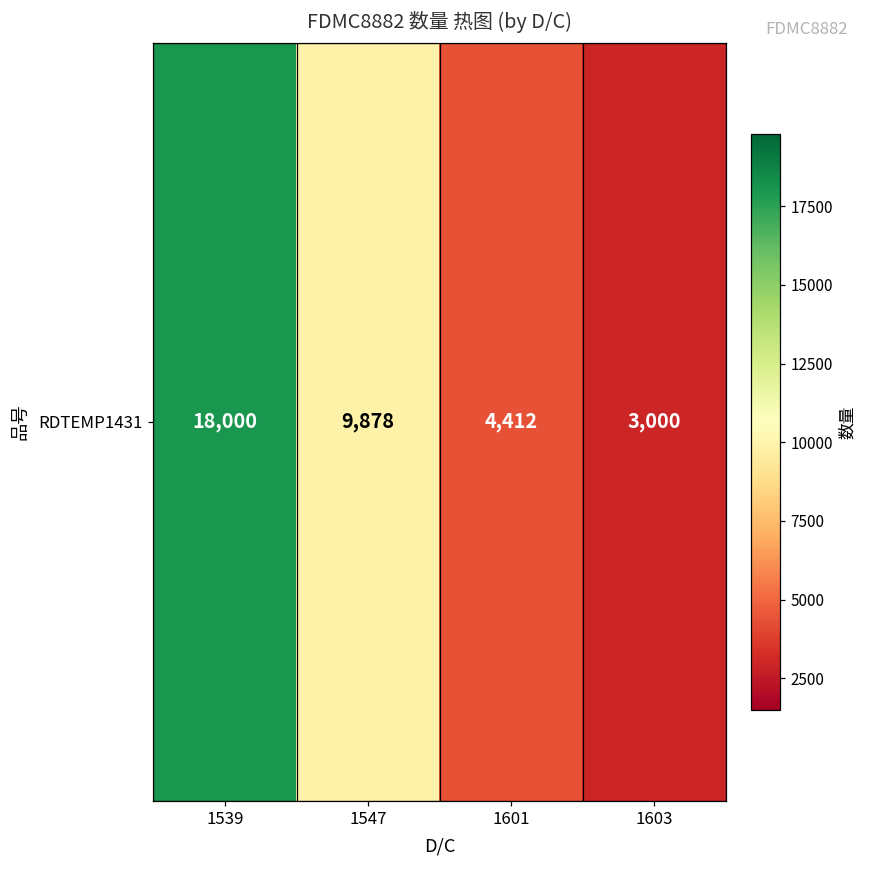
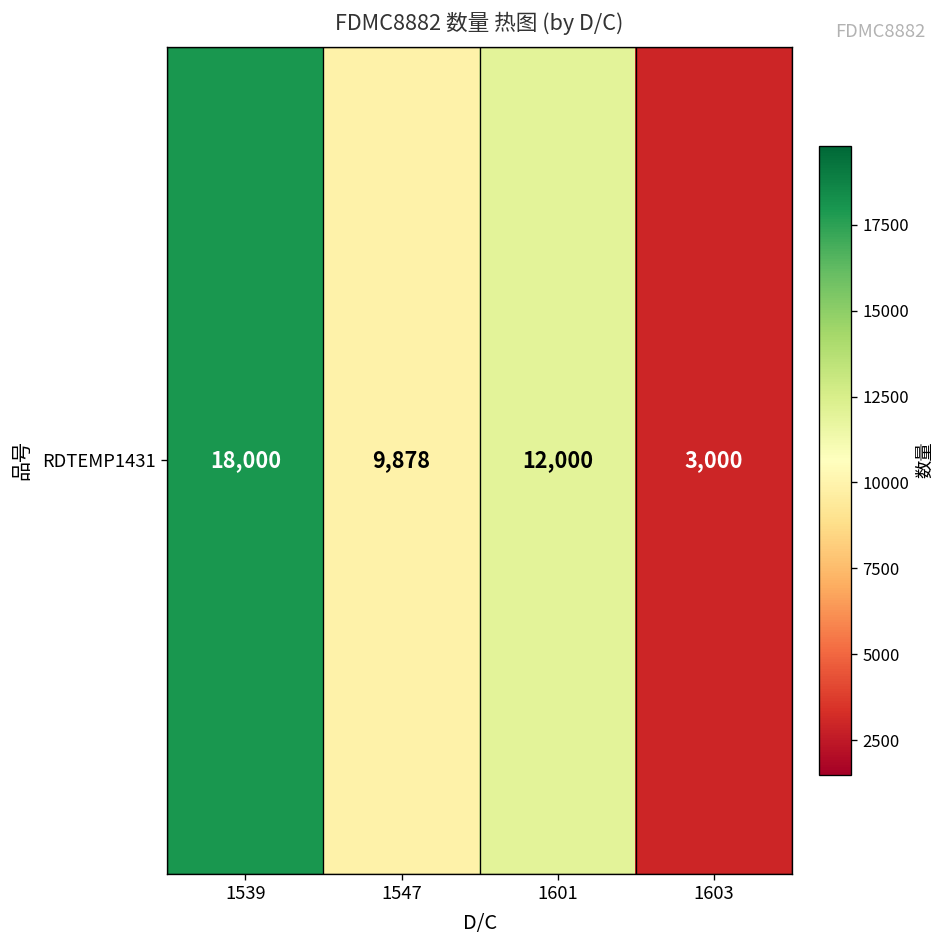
RDTEMP1431, 1601: 4,412 -> 12,000
